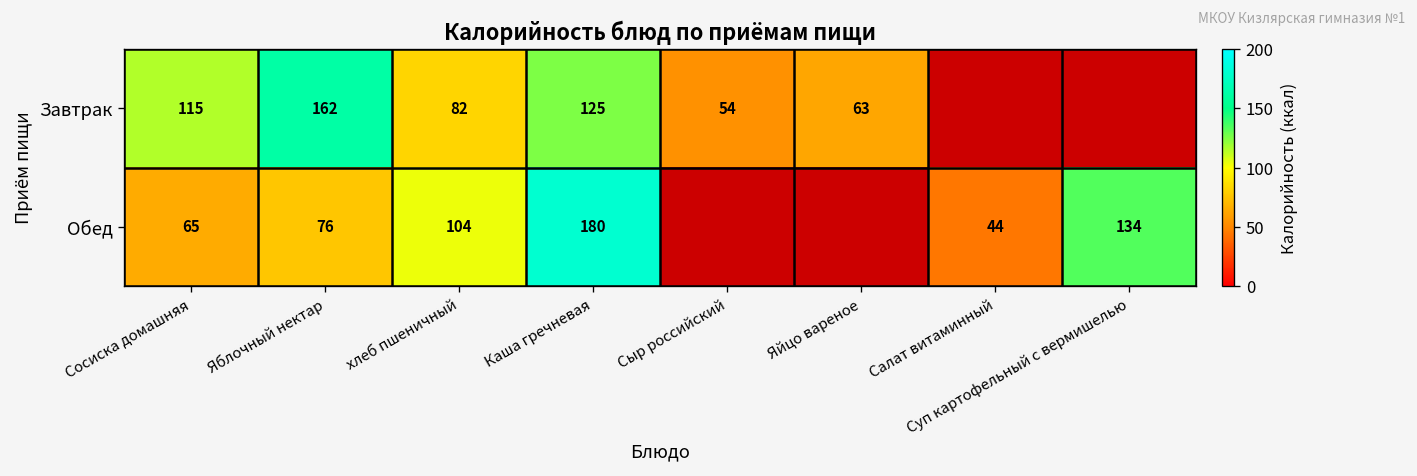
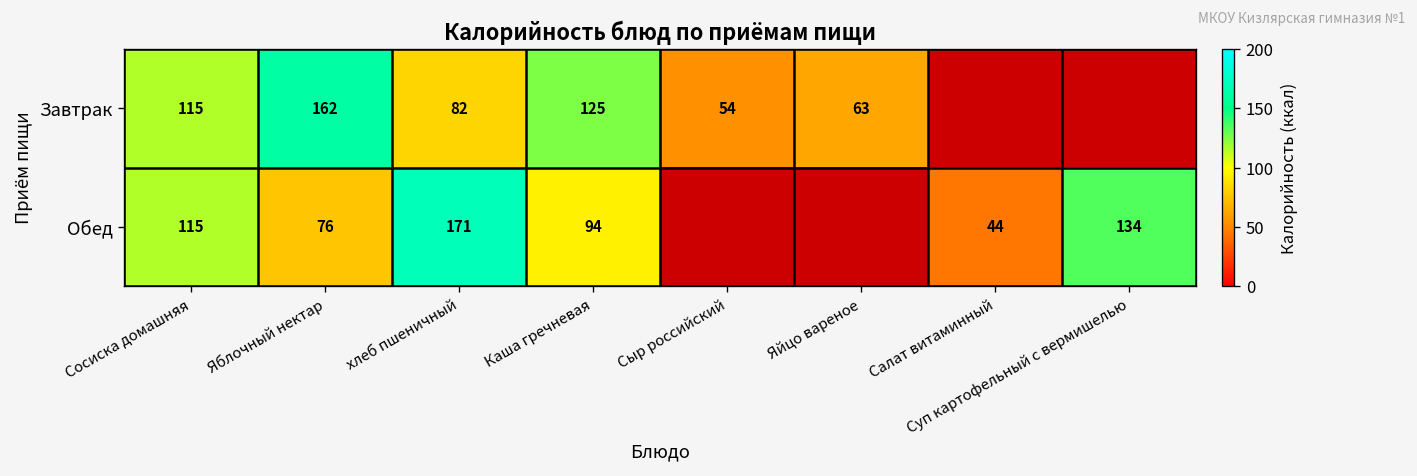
Обед, Сосиска домашняя: 65 -> 115
Обед, хлеб пшеничный: 104 -> 171
Обед, Каша гречневая: 180 -> 94
